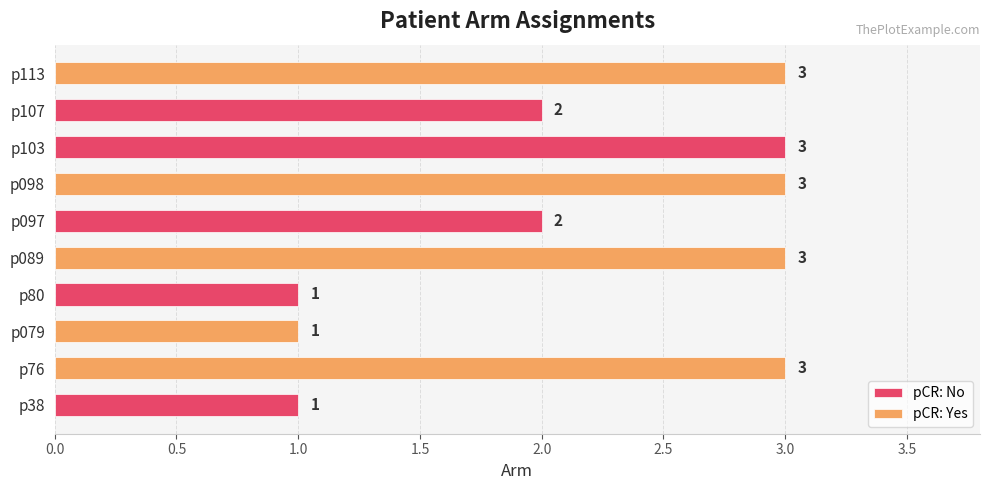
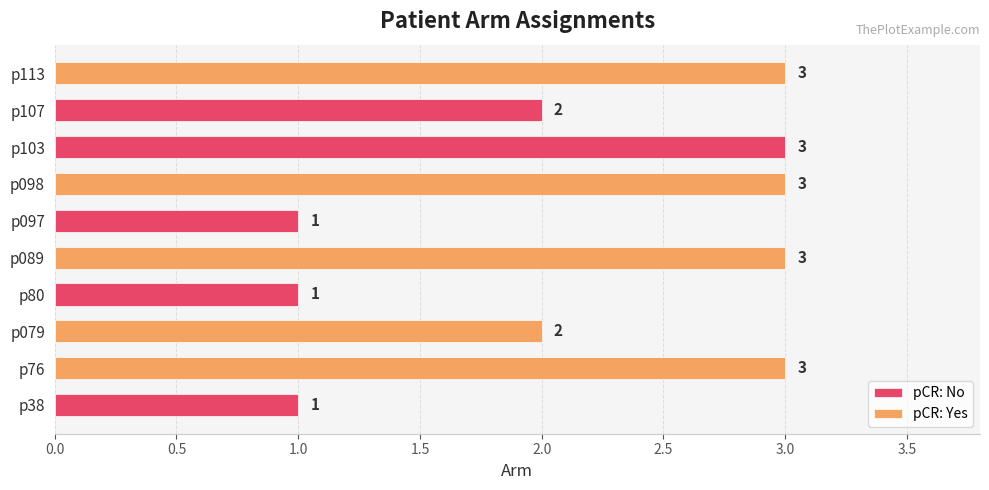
p097: 2 -> 1
p079: 1 -> 2
